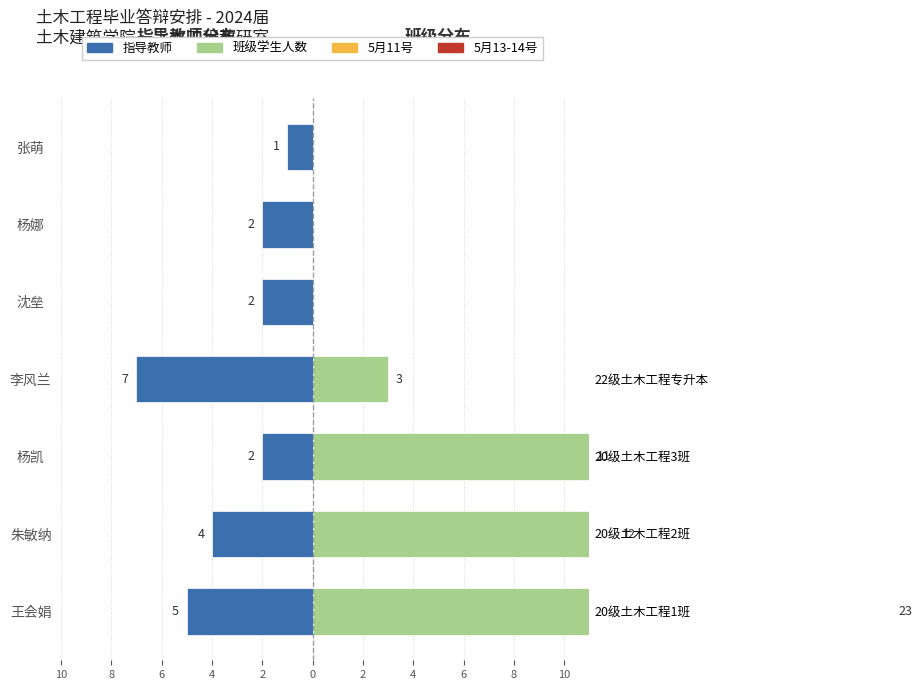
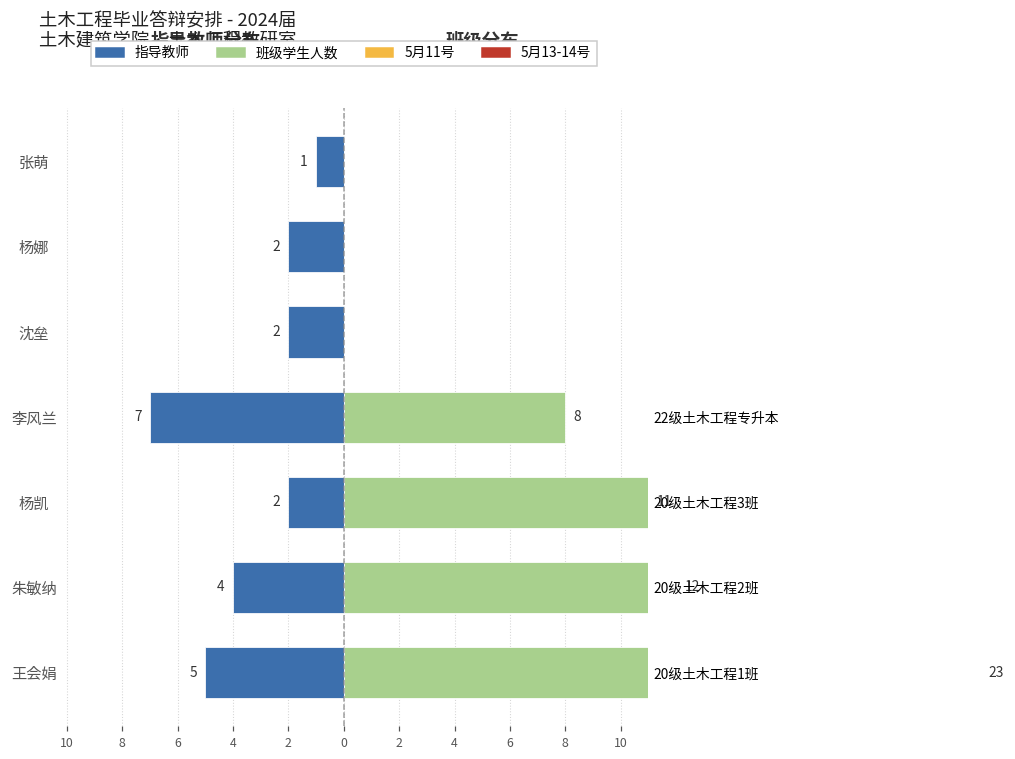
班级学生人数, 李风兰: 3 -> 8
